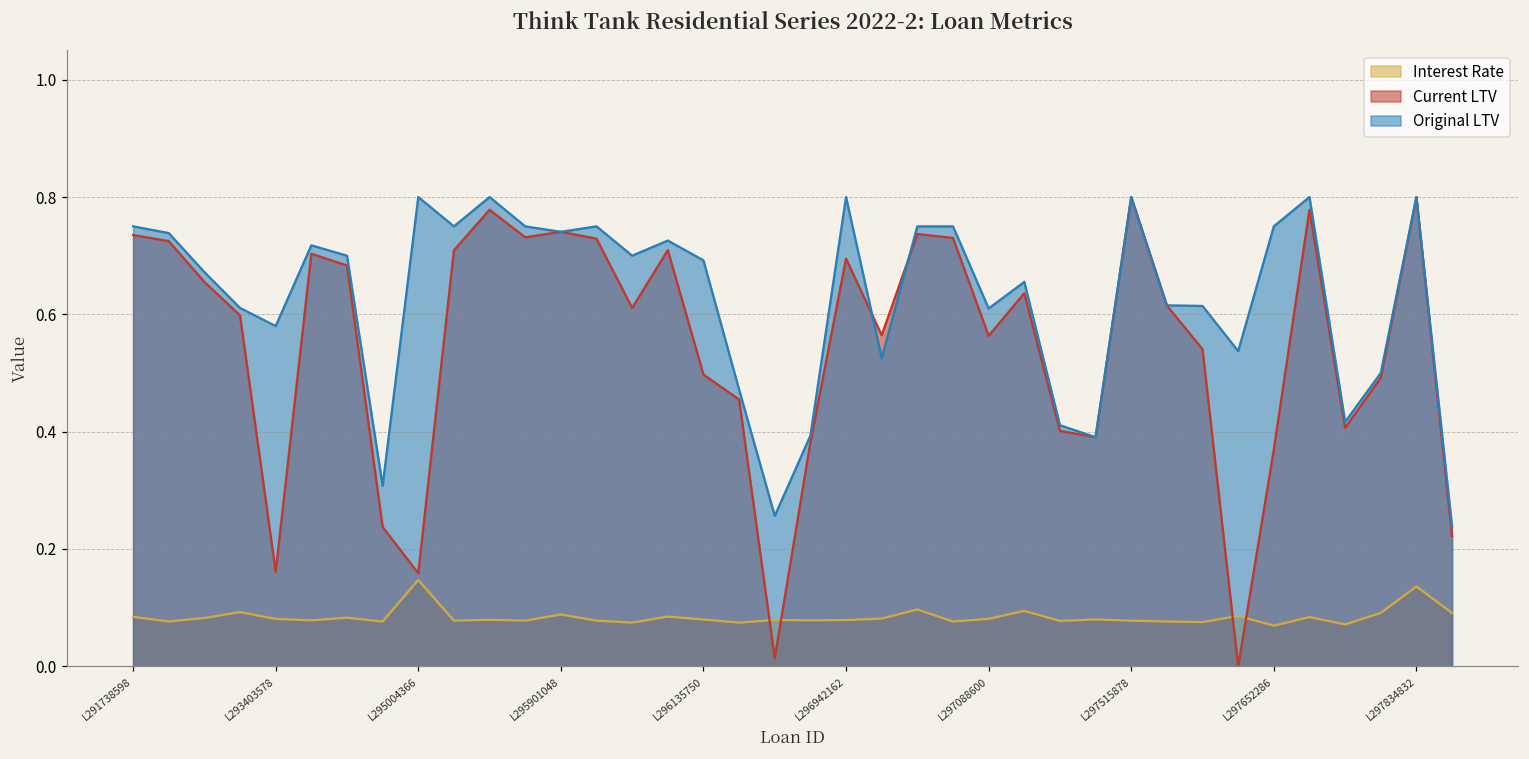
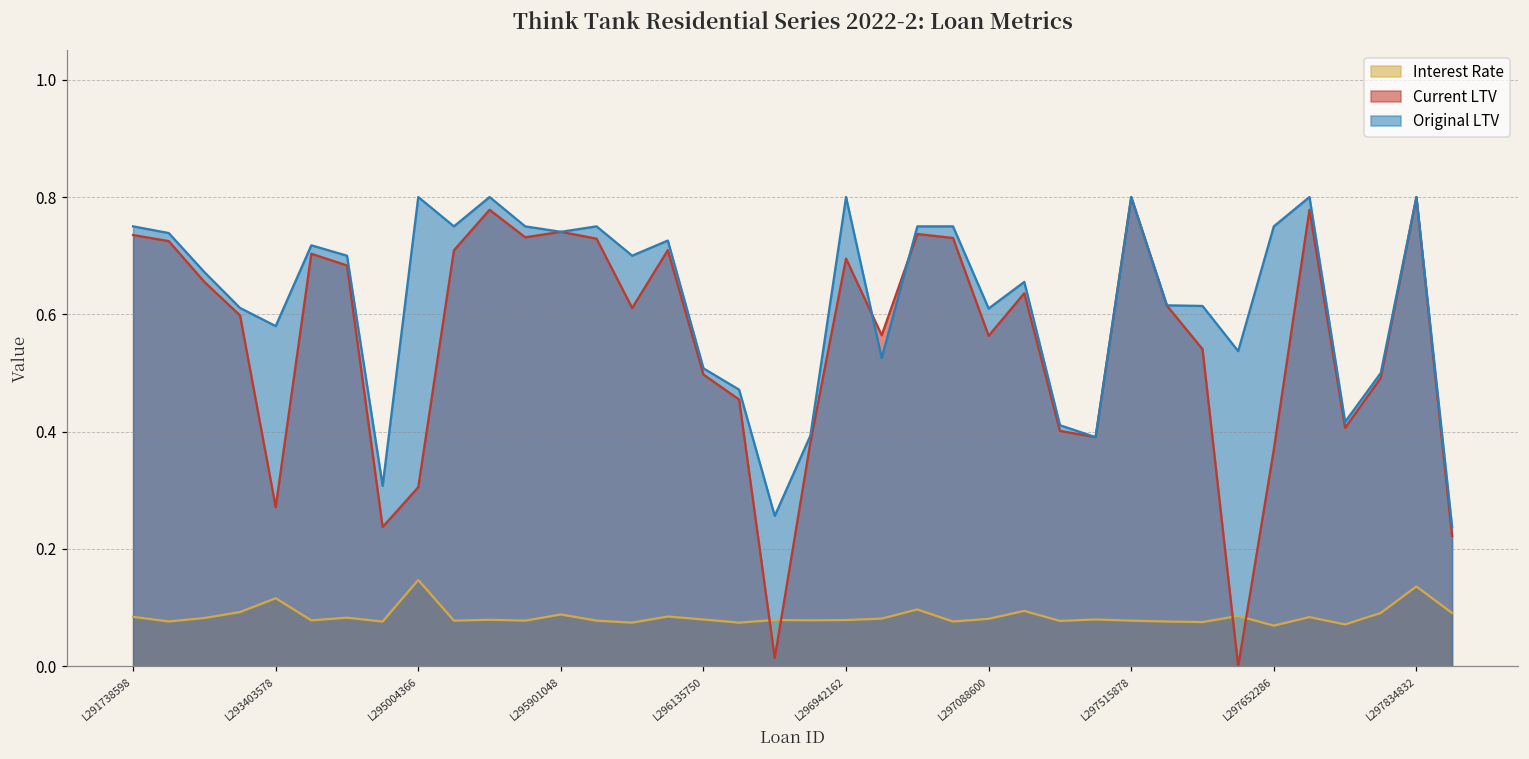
Interest Rate, L293403578: 0.08 -> 0.12
Current LTV, L293403578: 0.16 -> 0.27
Current LTV, L295004366: 0.16 -> 0.31
Original LTV, L296135750: 0.69 -> 0.51
